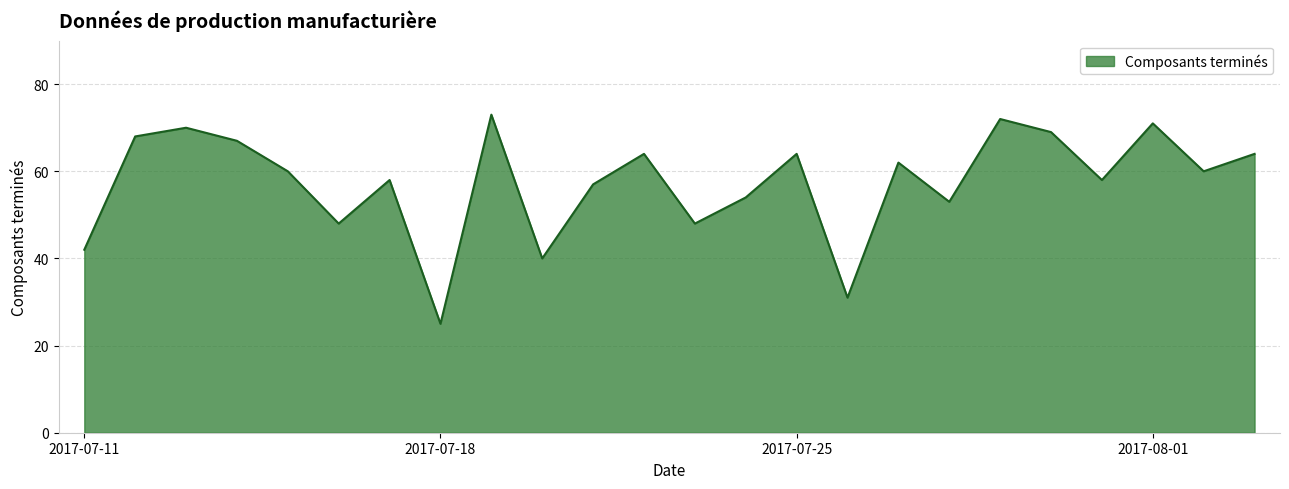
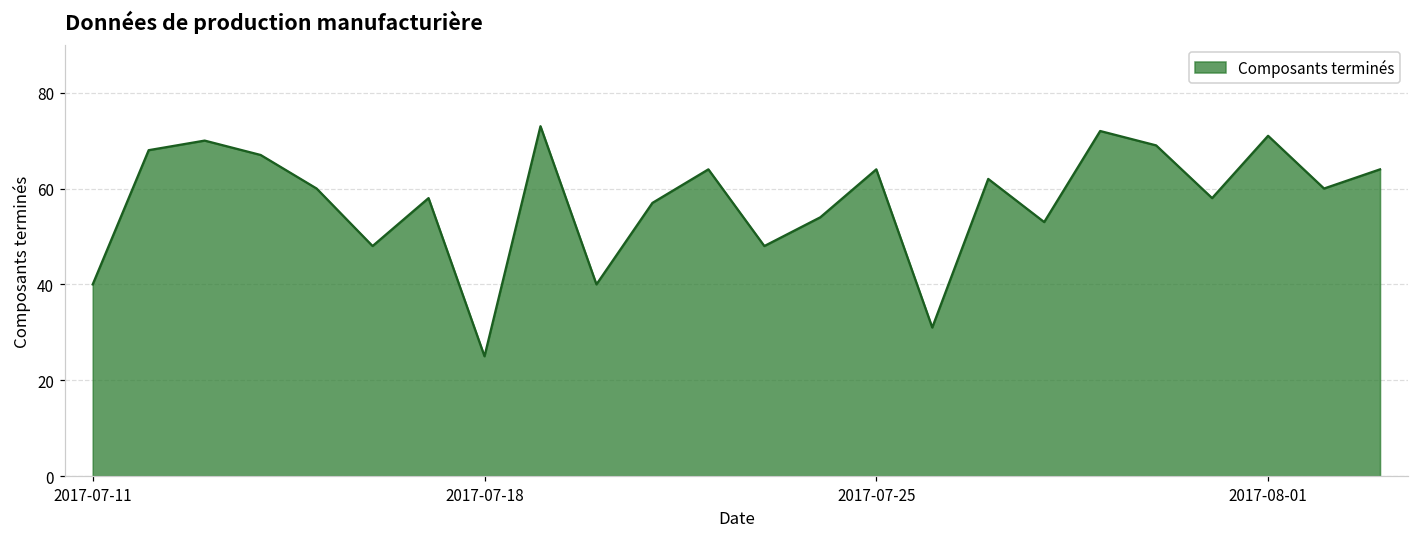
2017-07-11: 42 -> 40
